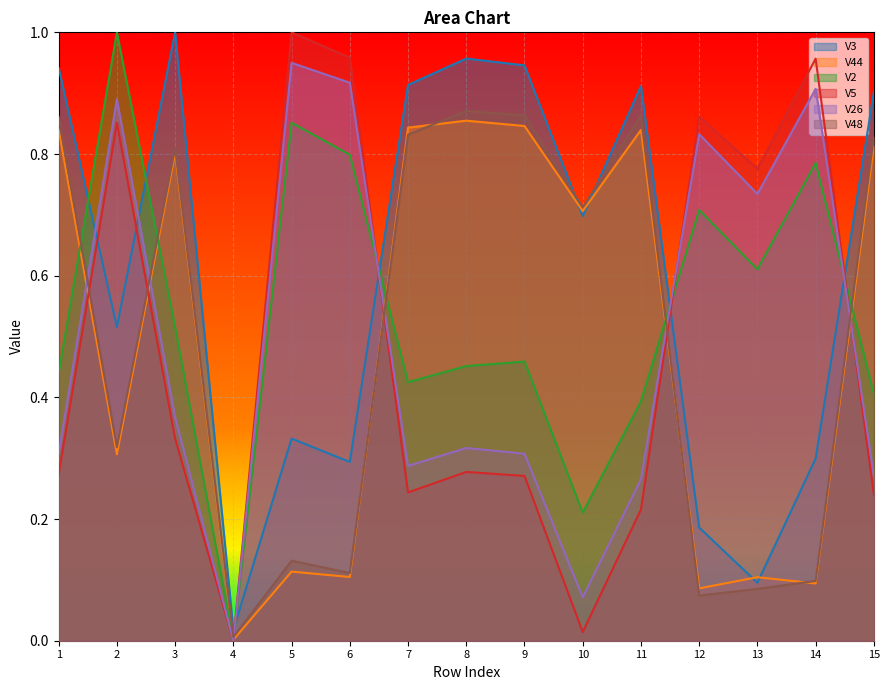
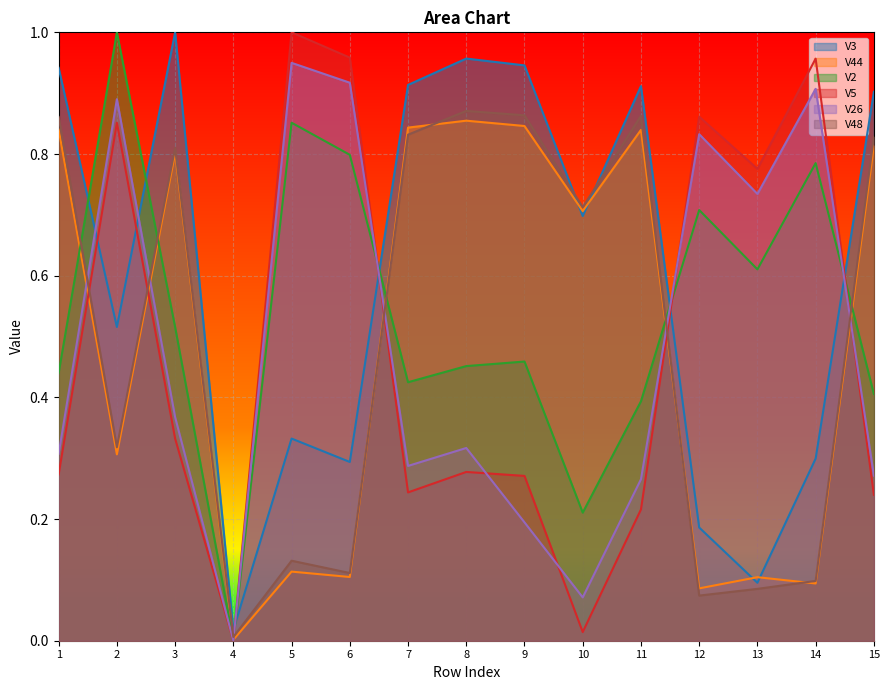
V26, 9: 0.31 -> 0.19
